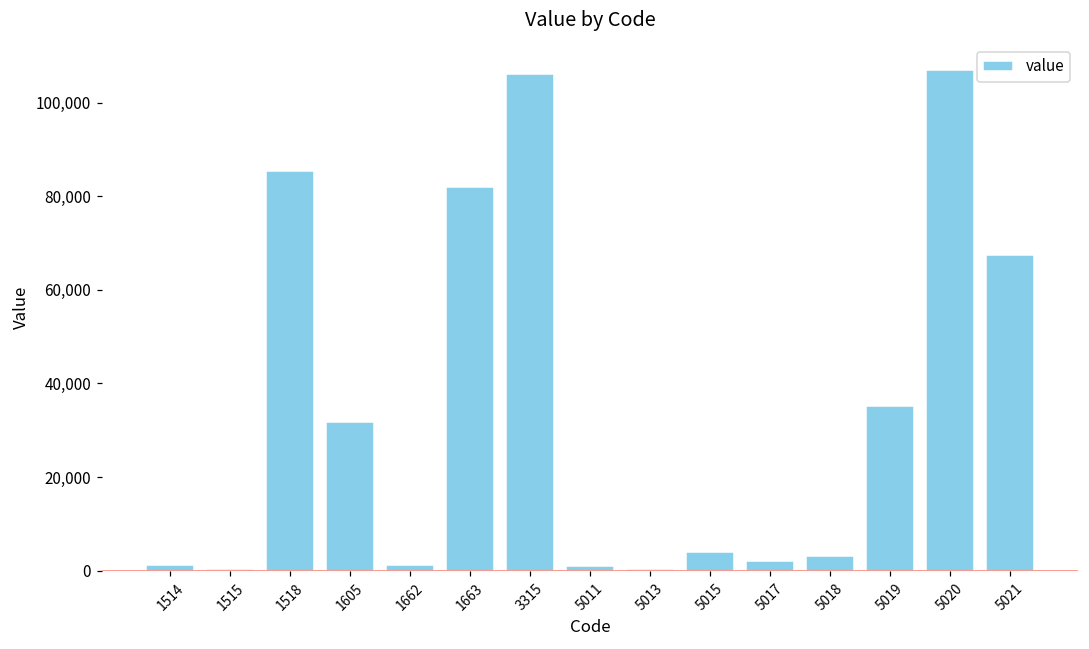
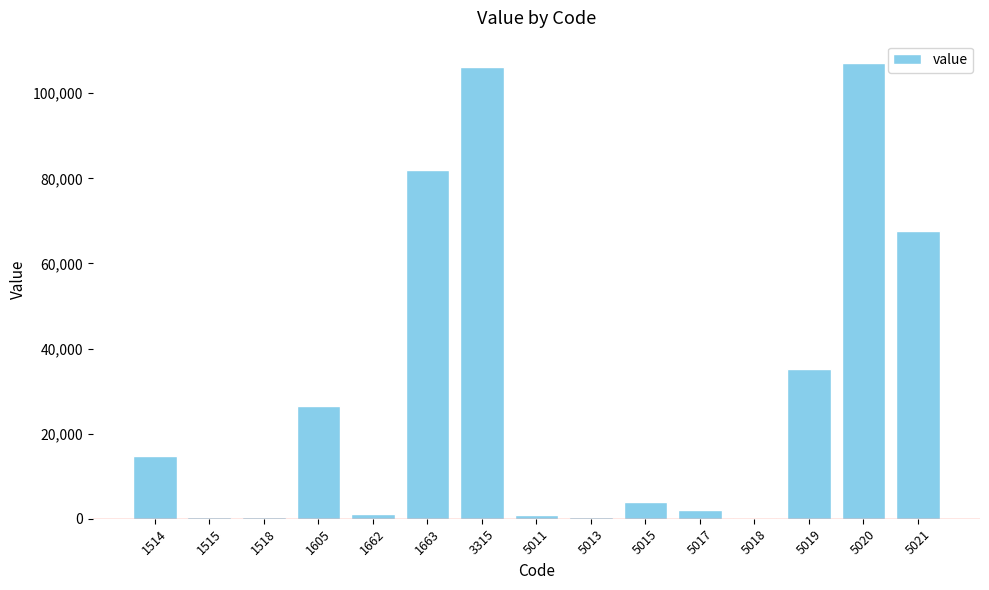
1514: 1,000 -> 15,000
1518: 85,000 -> 1,000
1605: 32,000 -> 26,000
5018: 3,000 -> 0
